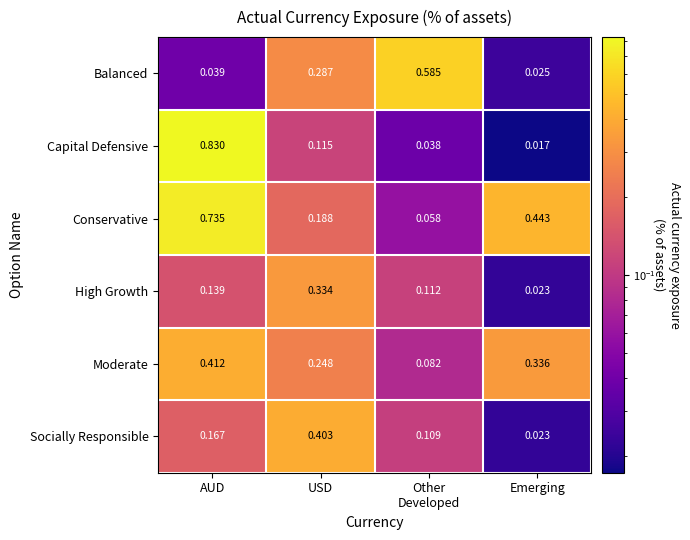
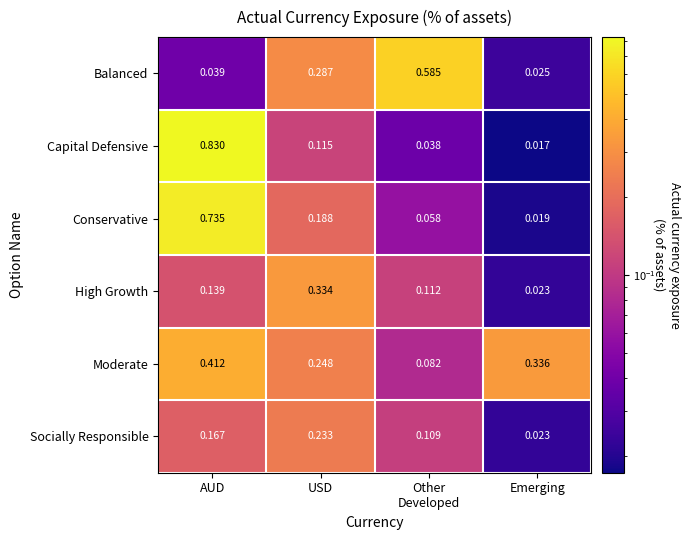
Conservative, Emerging: 0.443 -> 0.019
Socially Responsible, USD: 0.403 -> 0.233
